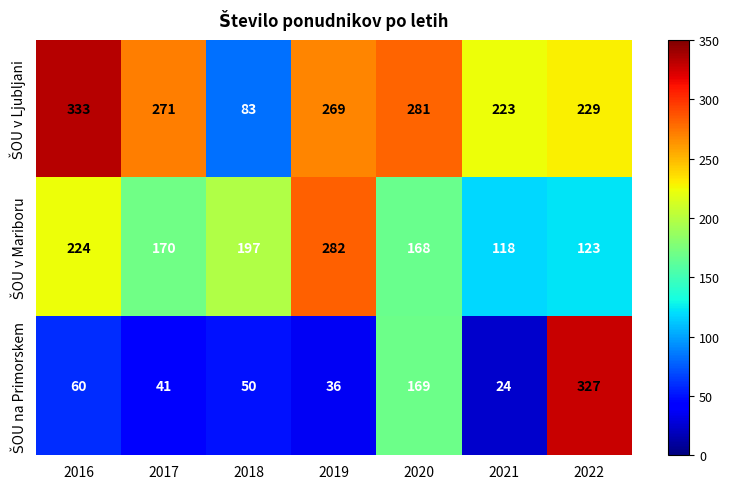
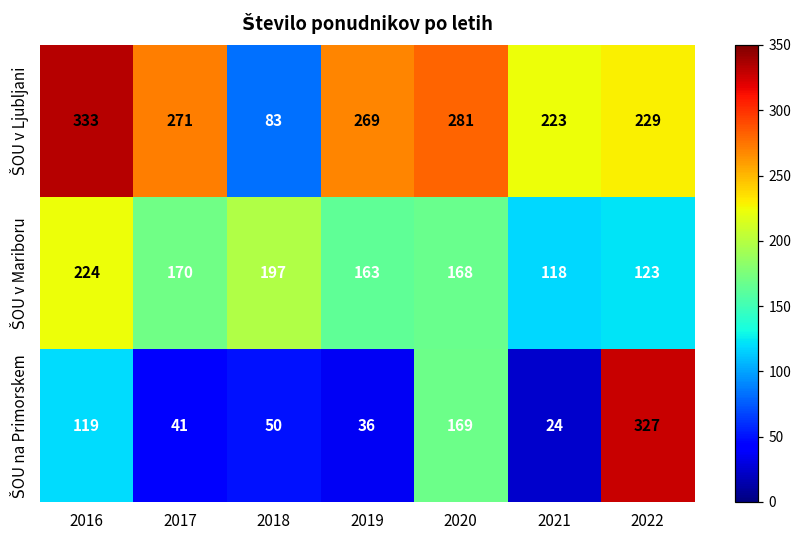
ŠOU v Mariboru, 2019: 282 -> 163
ŠOU na Primorskem, 2016: 60 -> 119
